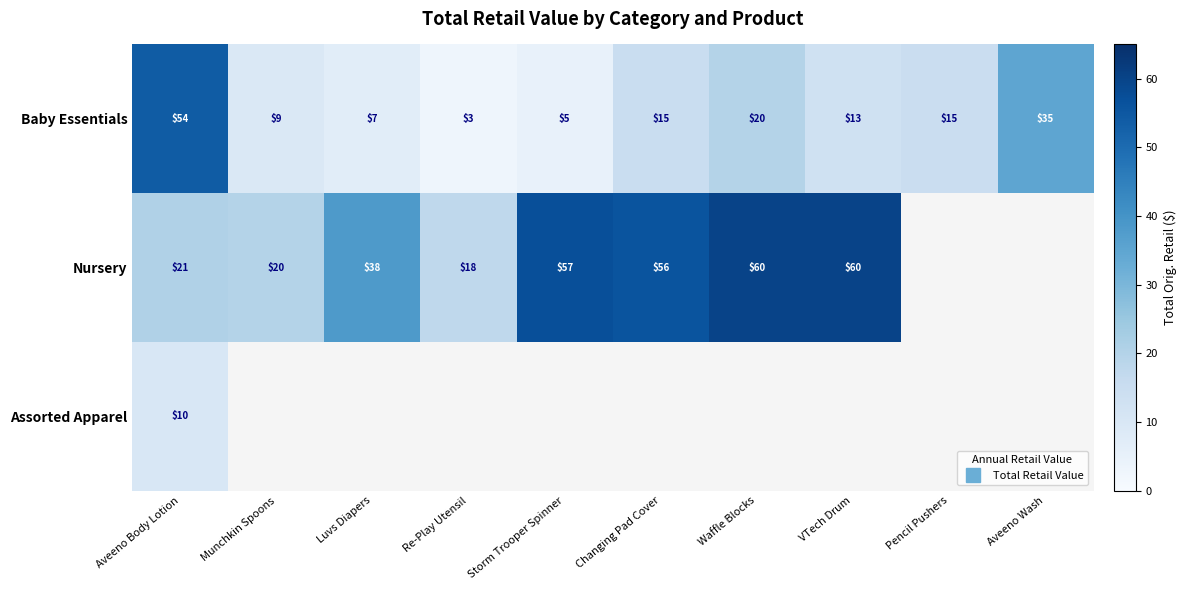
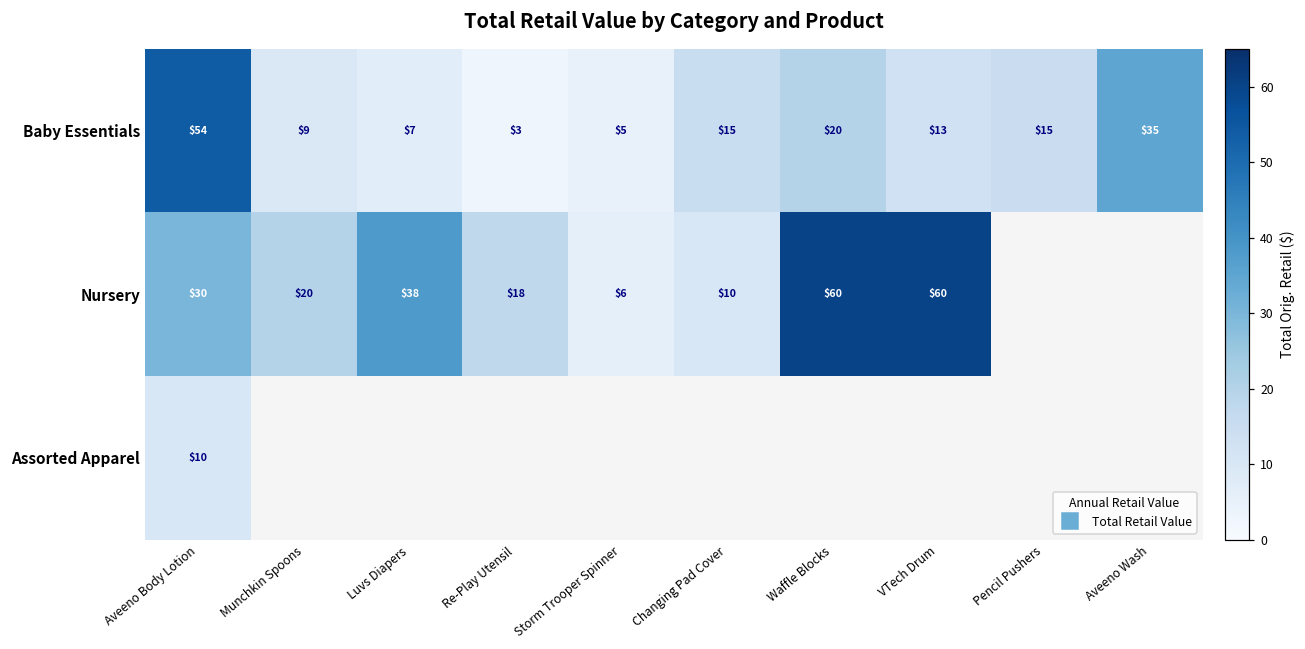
Nursery, Aveeno Body Lotion: $21 -> $30
Nursery, Storm Trooper Spinner: $57 -> $6
Nursery, Changing Pad Cover: $56 -> $10
